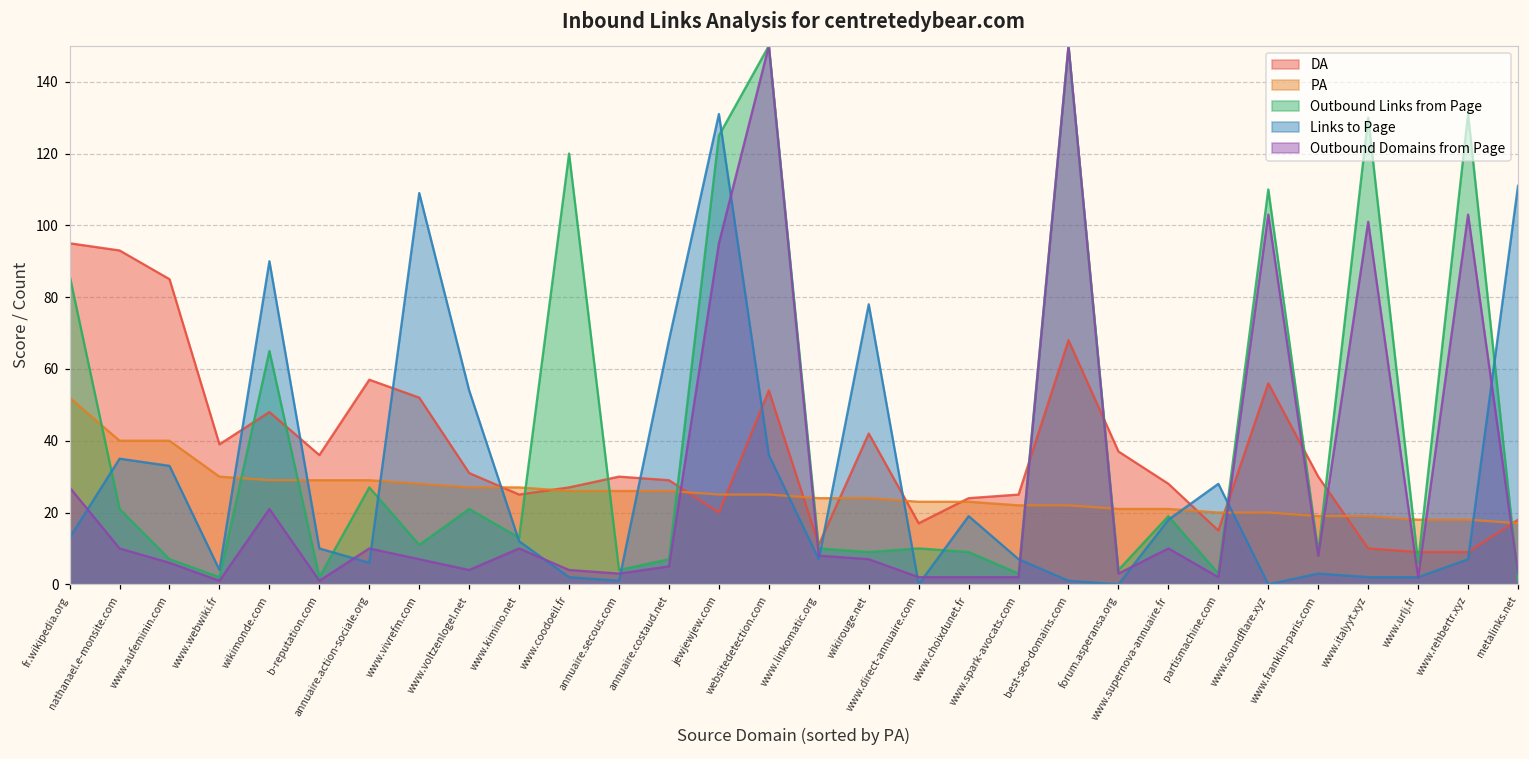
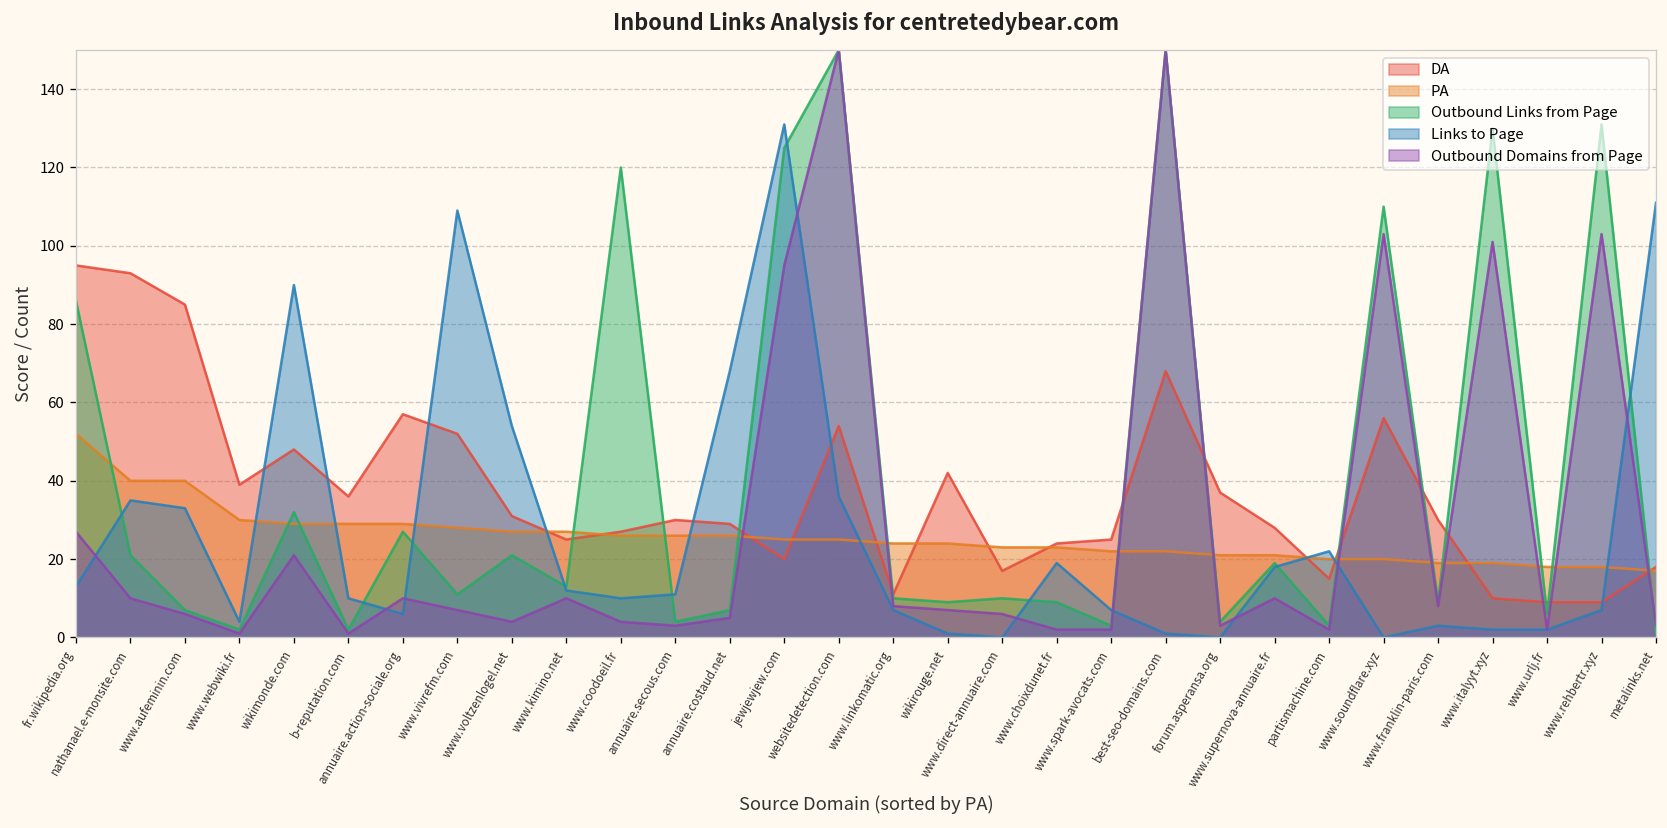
Outbound Links from Page, wikimonde.com: 65 -> 32
Links to Page, www.coodoeil.fr: 2 -> 10
Links to Page, annuaire.secous.com: 1 -> 11
Links to Page, wikirouge.net: 78 -> 1
Outbound Domains from Page, www.direct-annuaire.com: 2 -> 6
Links to Page, partismachine.com: 28 -> 22
